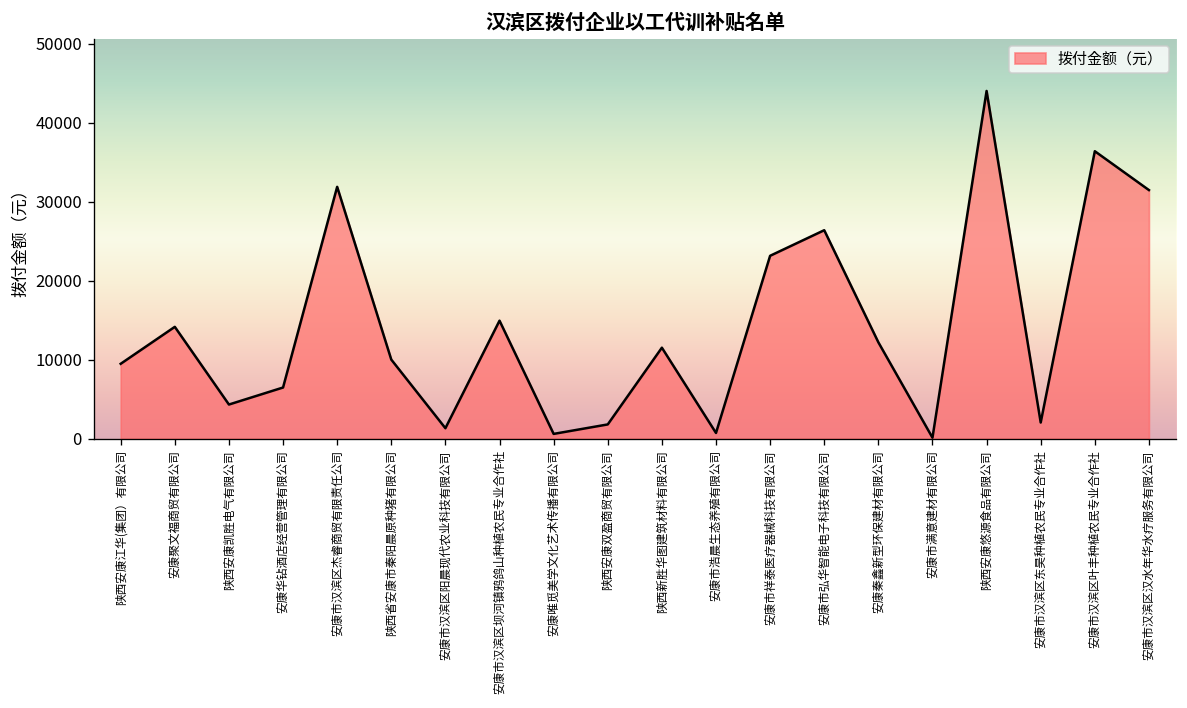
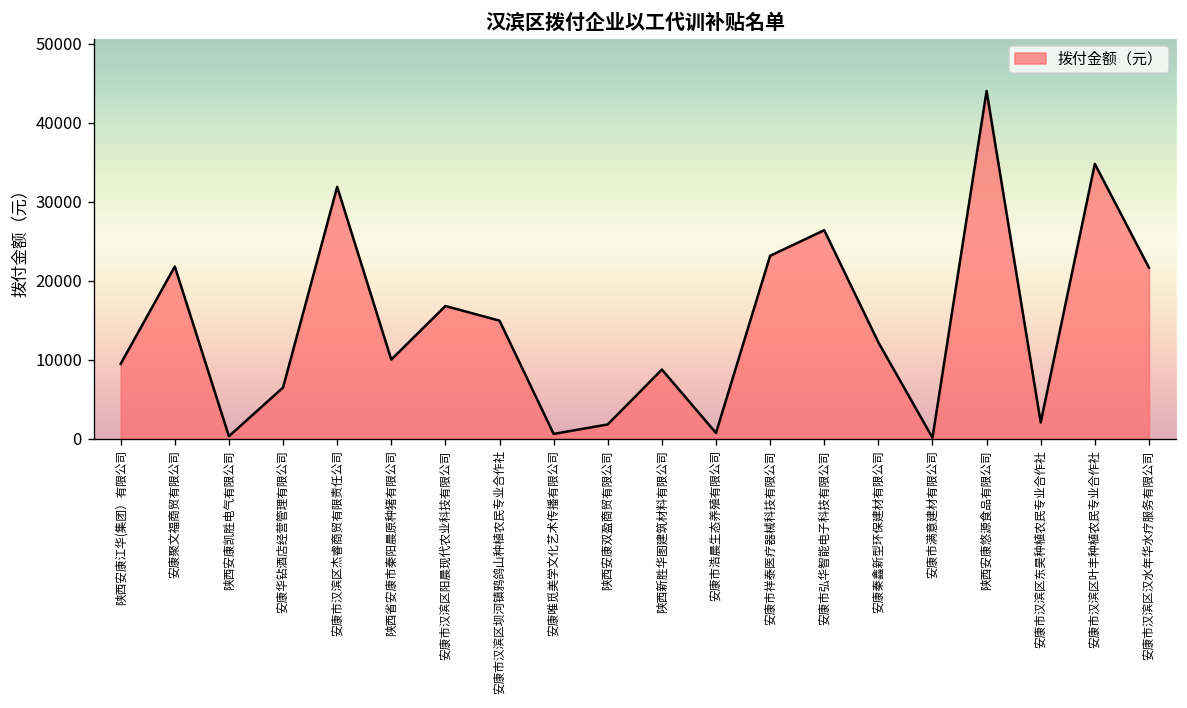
安康聚文福商贸有限公司: 14000 -> 22000
陕西安康凯胜电气有限公司: 4000 -> 0
安康市汉滨区阳晨现代农业科技有限公司: 1000 -> 17000
陕西新胜华图建筑材料有限公司: 12000 -> 9000
安康市汉滨区叶丰种植农民专业合作社: 36000 -> 35000
安康市汉滨区汉水年华水疗服务有限公司: 31000 -> 22000
